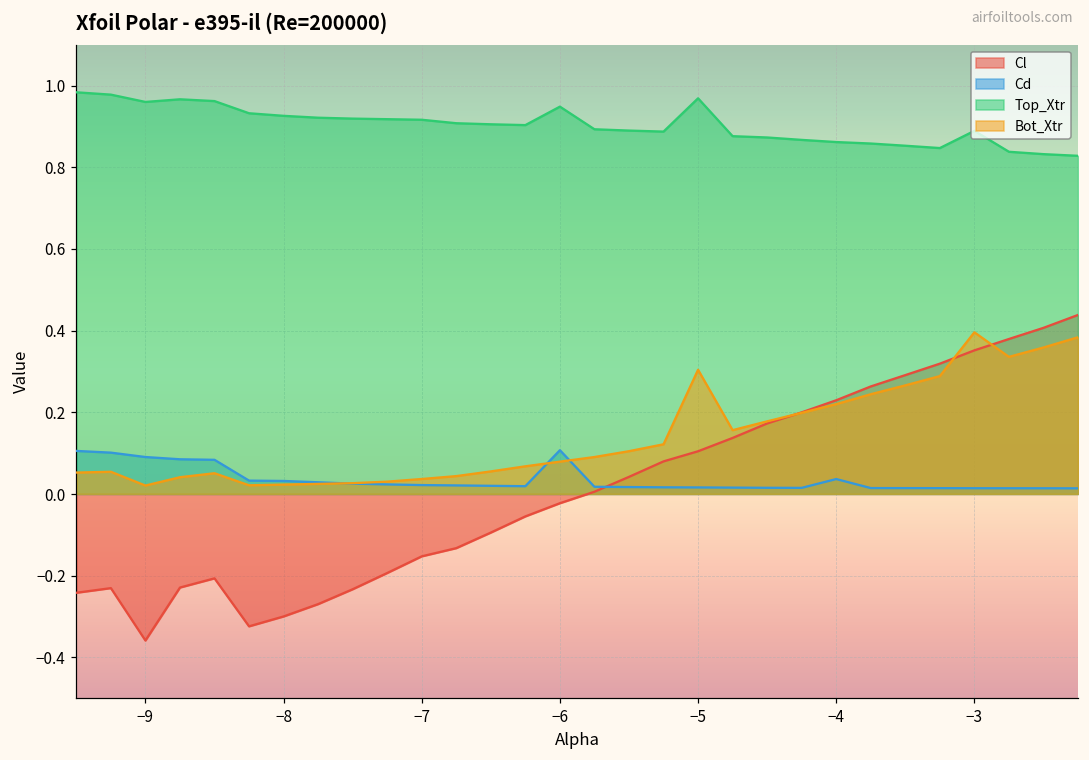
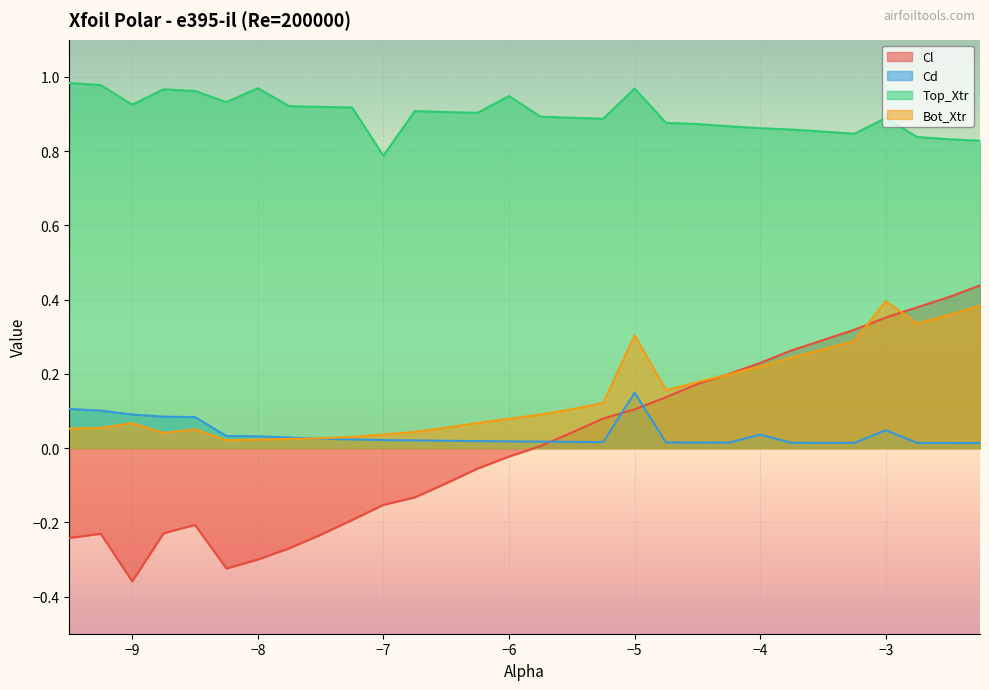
Top_Xtr, −9: 0.96 -> 0.93
Bot_Xtr, −9: 0.02 -> 0.07
Top_Xtr, −8: 0.93 -> 0.97
Top_Xtr, −7: 0.92 -> 0.79
Cd, −6: 0.11 -> 0.02
Cd, −5: 0.02 -> 0.15
Cd, −3: 0.01 -> 0.05
